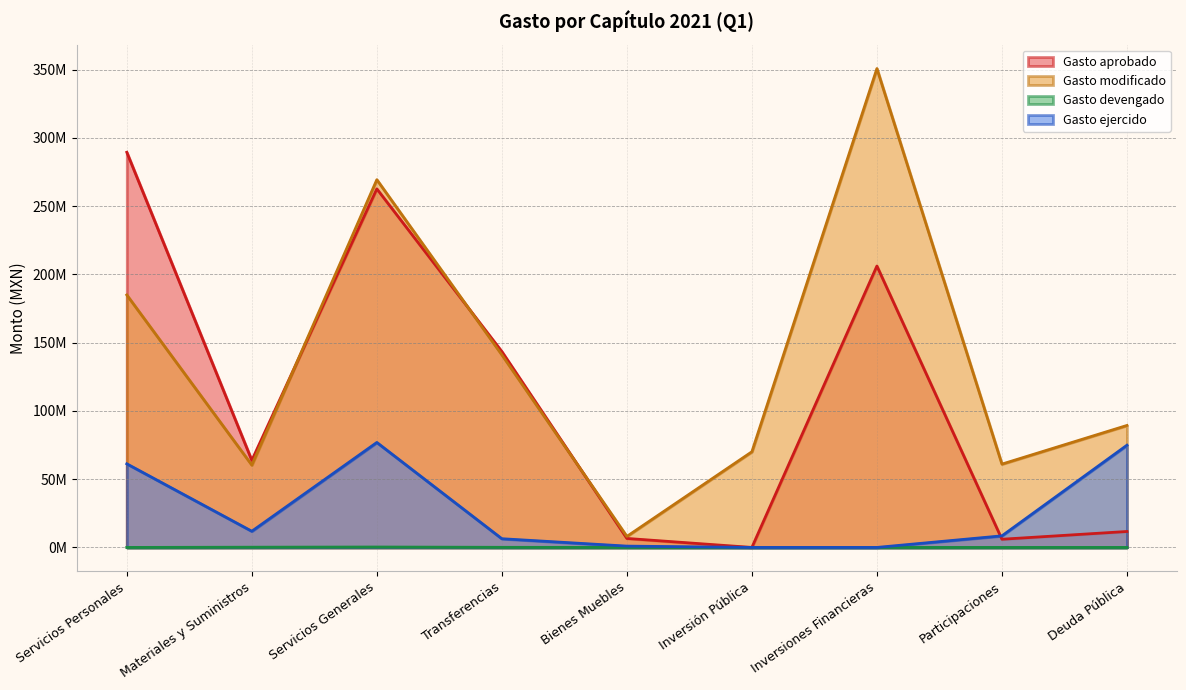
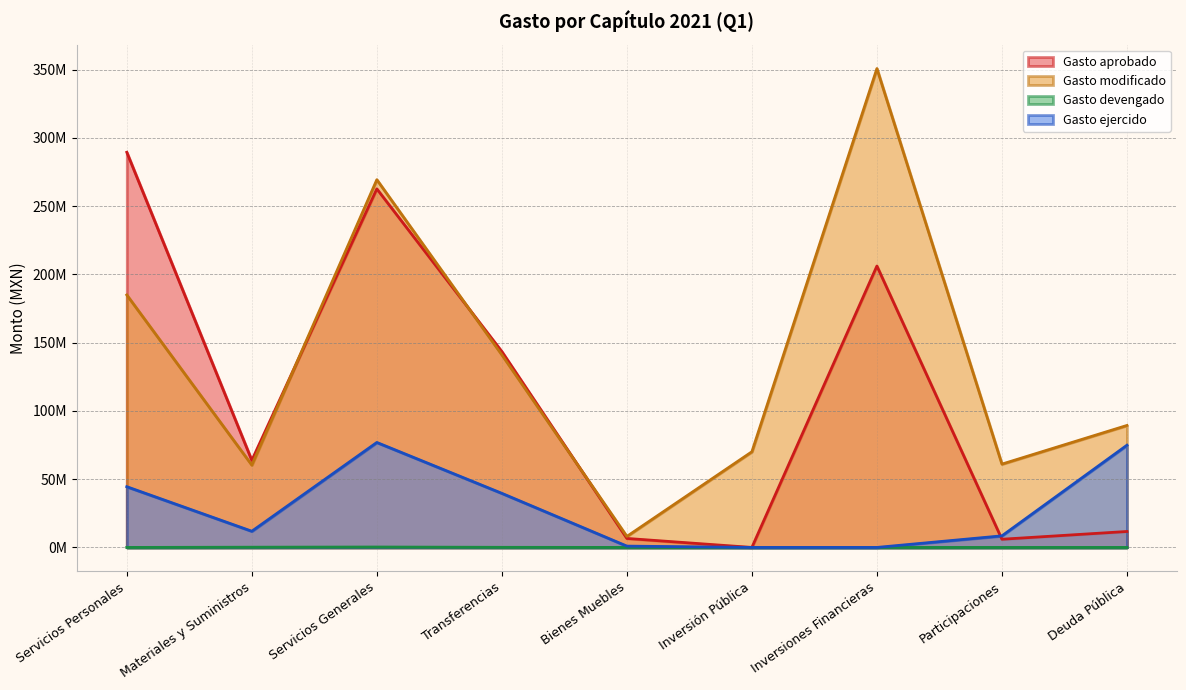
Gasto ejercido, Servicios Personales: 61000000 -> 44000000
Gasto ejercido, Transferencias: 6000000 -> 40000000
